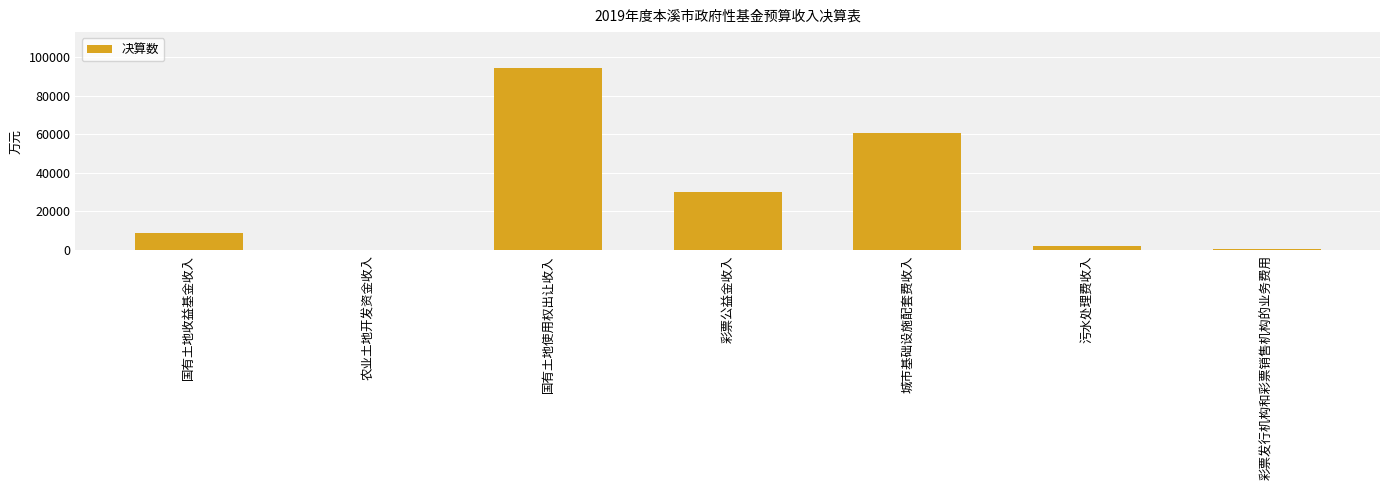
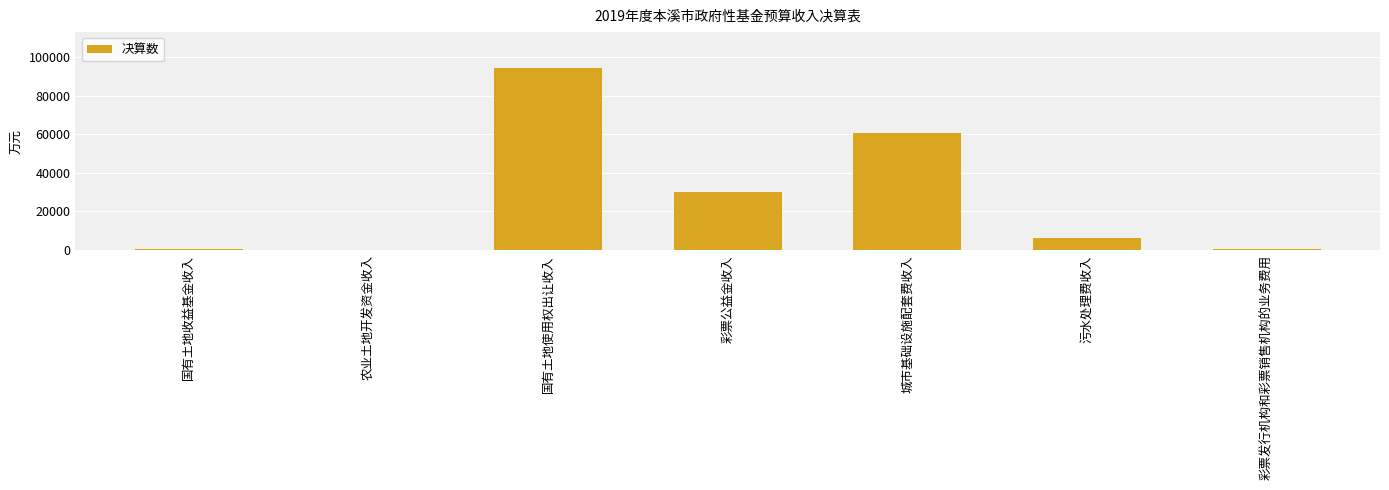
国有土地收益基金收入: 9000 -> 0
污水处理费收入: 2000 -> 6000
